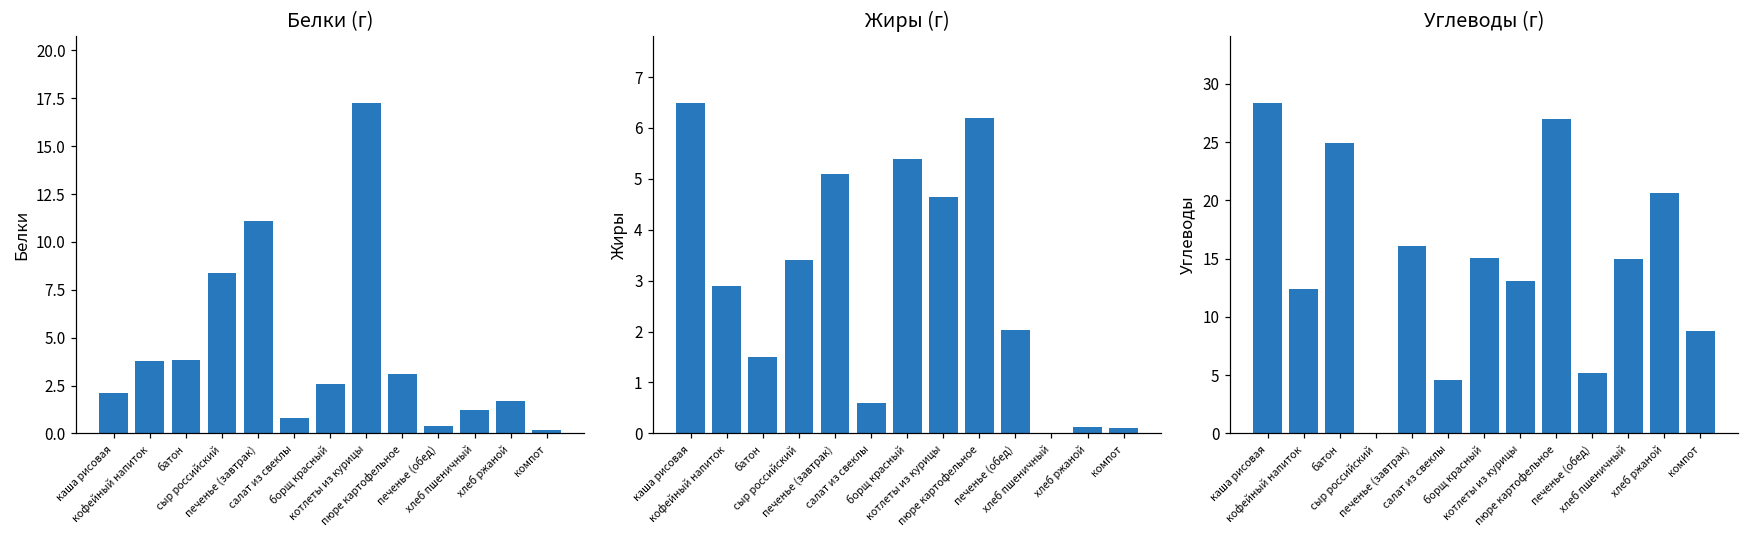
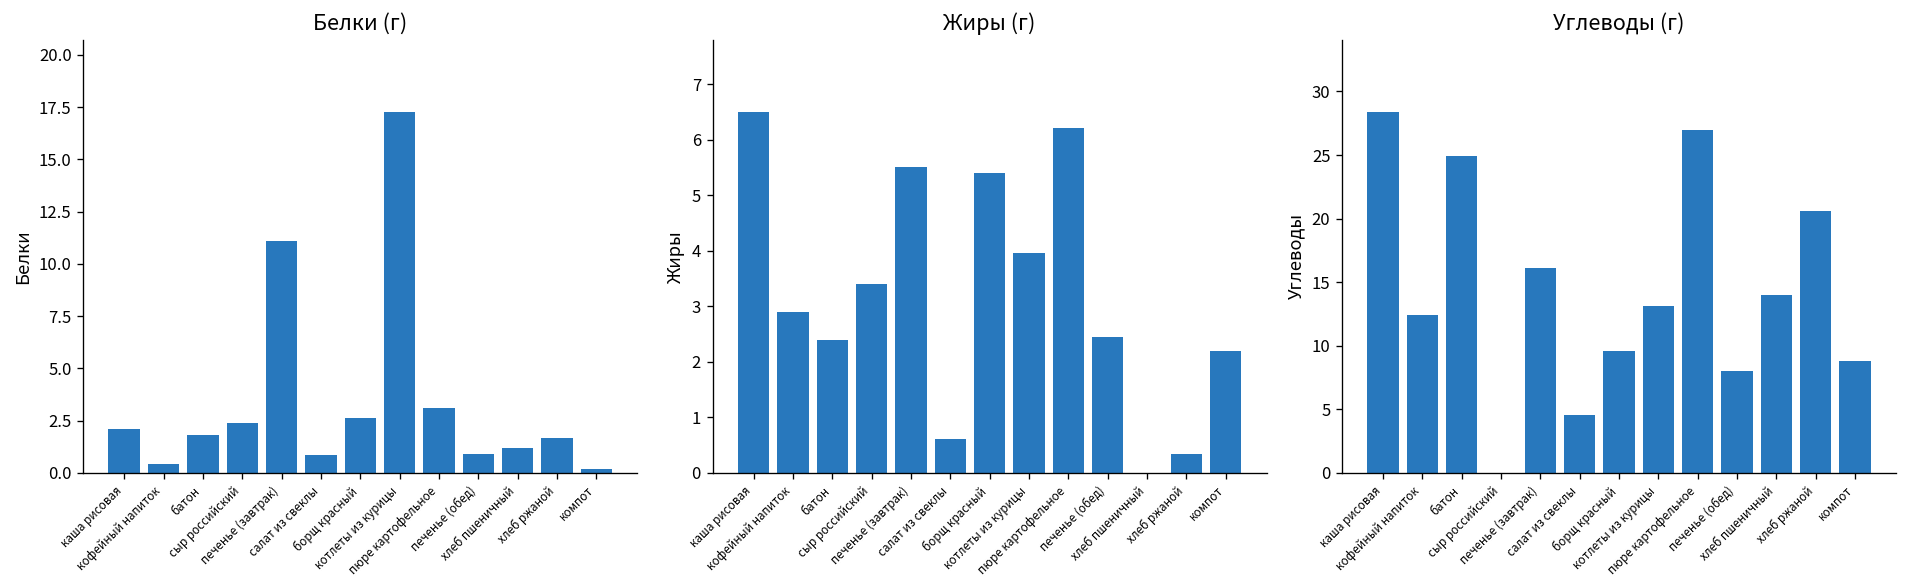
Белки (г), кофейный напиток: 3.8 -> 0.4
Белки (г), батон: 3.9 -> 1.8
Белки (г), сыр российский: 8.4 -> 2.4
Белки (г), печенье (обед): 0.4 -> 0.9
Жиры (г), батон: 1.5 -> 2.4
Жиры (г), печенье (завтрак): 5.1 -> 5.5
Жиры (г), котлеты из курицы: 4.7 -> 4.0
Жиры (г), печенье (обед): 2.0 -> 2.4
Жиры (г), хлеб ржаной: 0.1 -> 0.3
Жиры (г), компот: 0.1 -> 2.2
Углеводы (г), борщ красный: 15.0 -> 9.6
Углеводы (г), печенье (обед): 5.2 -> 8.0
Углеводы (г), хлеб пшеничный: 15 -> 14
